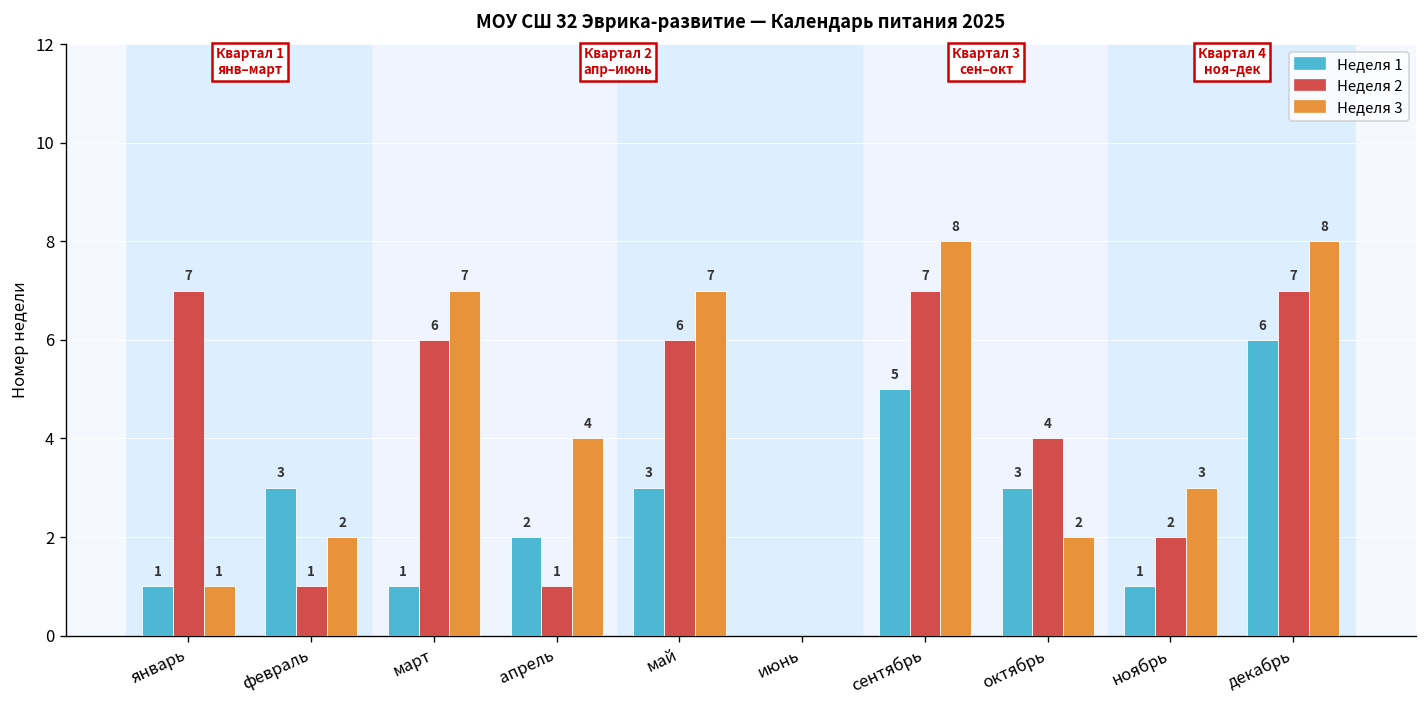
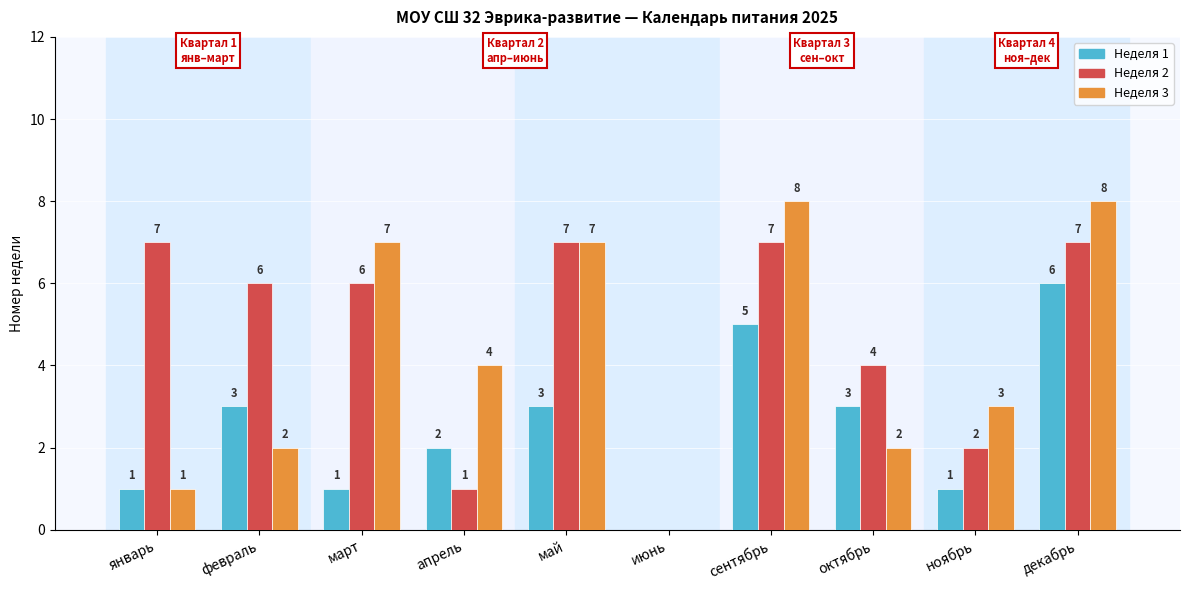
Неделя 2, февраль: 1 -> 6
Неделя 2, май: 6 -> 7
